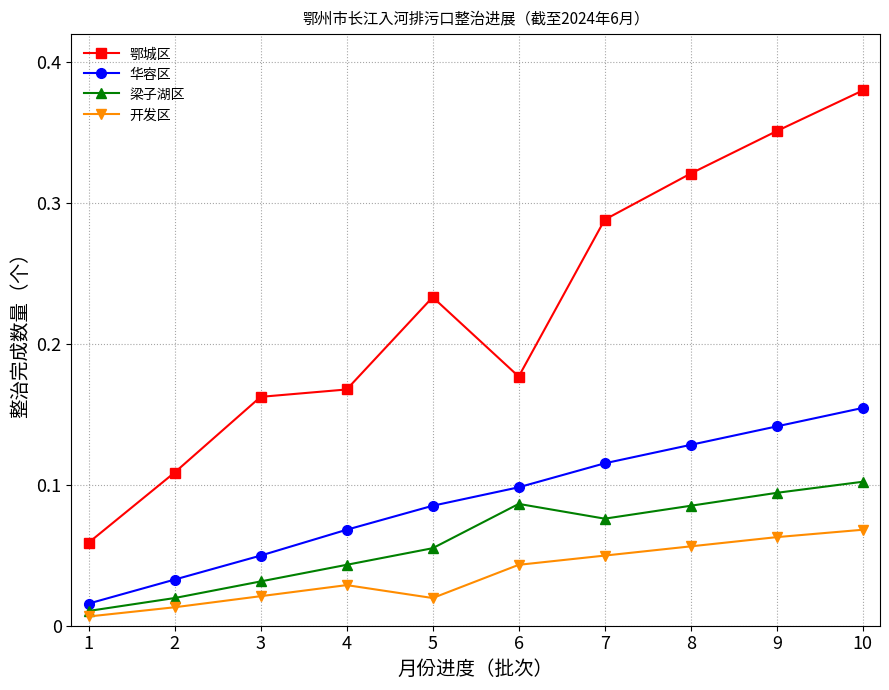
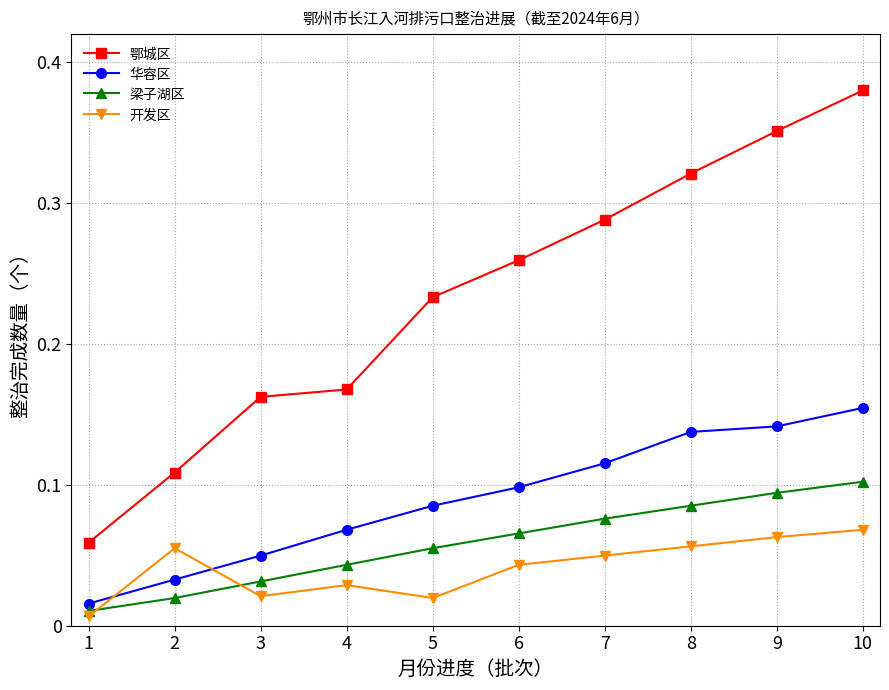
开发区, 2: 0.013 -> 0.055
鄂城区, 6: 0.177 -> 0.259
梁子湖区, 6: 0.086 -> 0.066
华容区, 8: 0.128 -> 0.138
